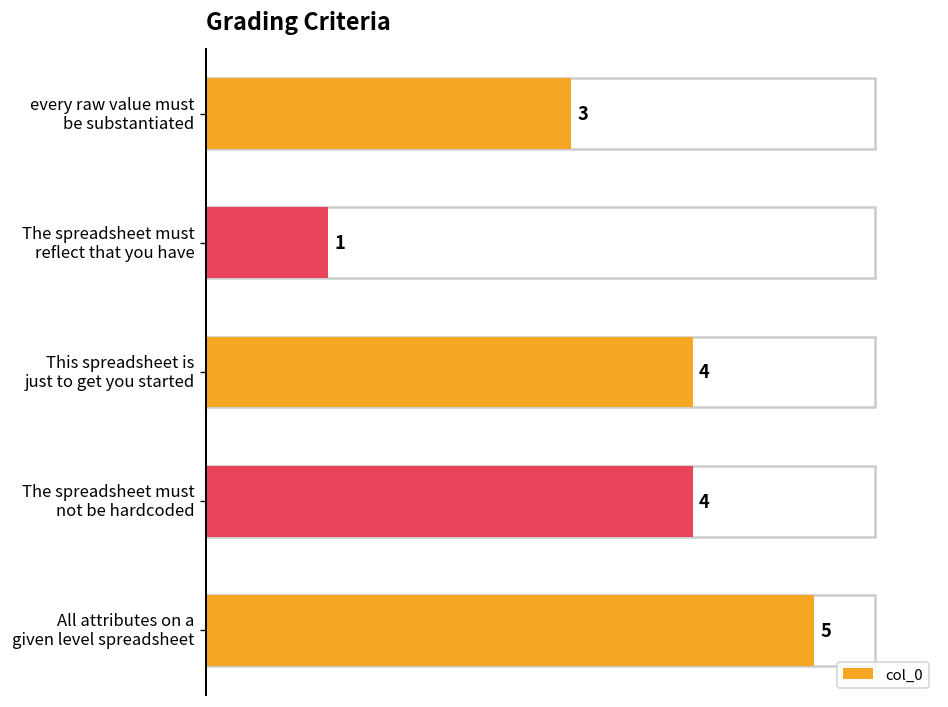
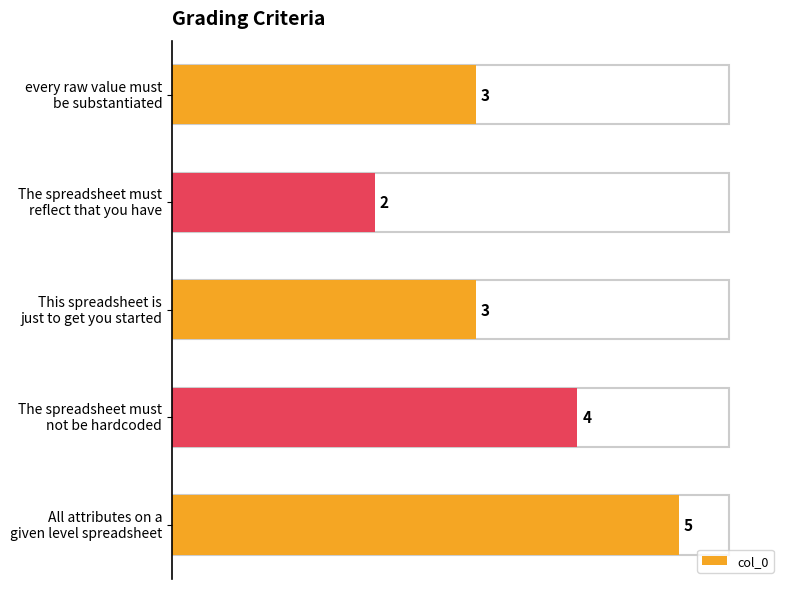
The spreadsheet must reflect that you have: 1 -> 2
This spreadsheet is just to get you started: 4 -> 3
